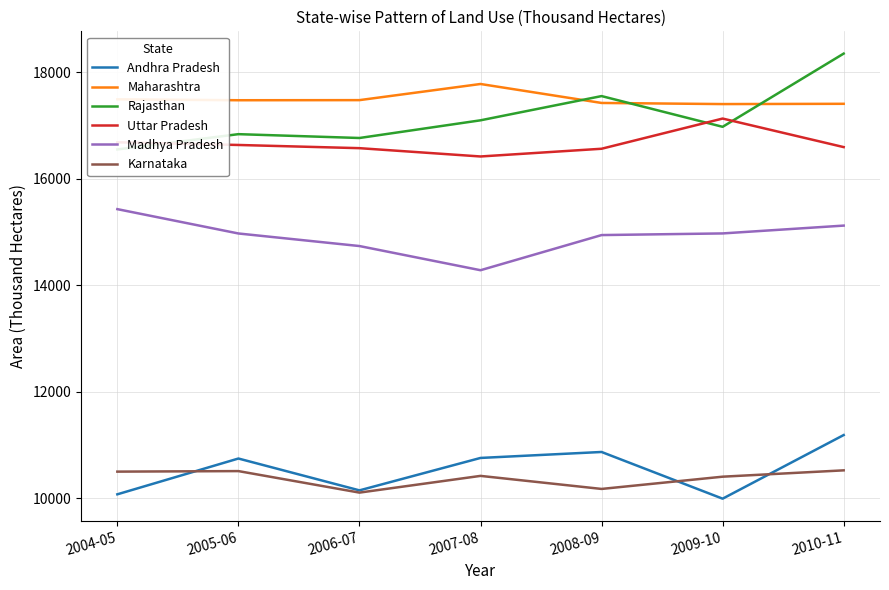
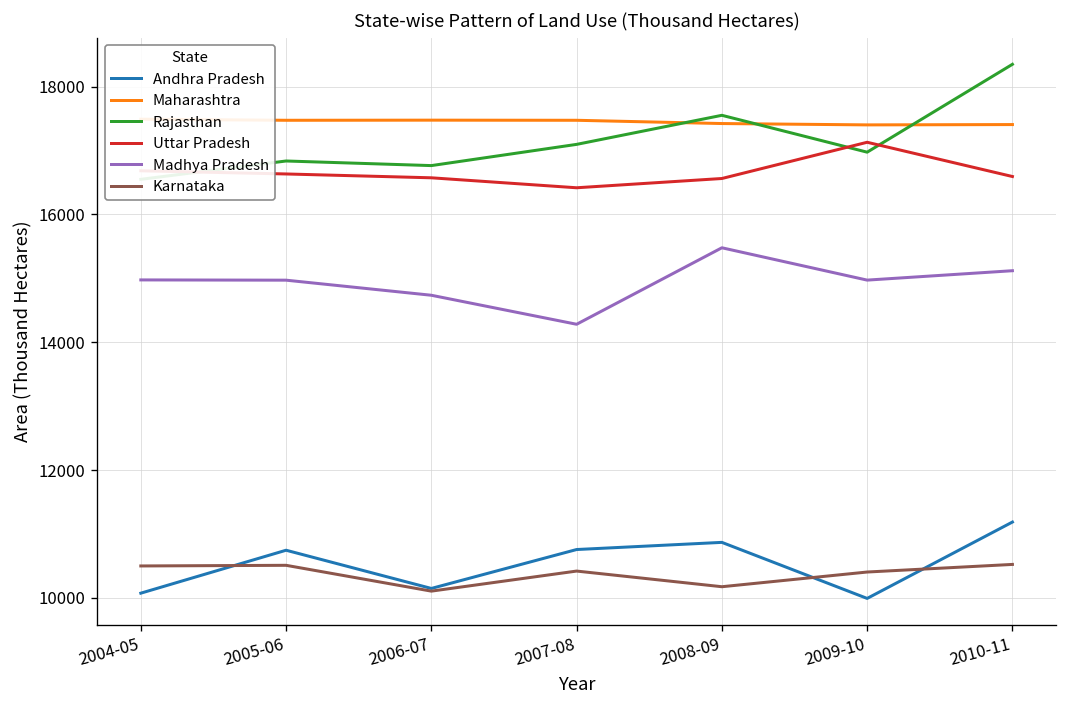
Madhya Pradesh, 2004-05: 15400 -> 15000
Maharashtra, 2007-08: 17800 -> 17500
Madhya Pradesh, 2008-09: 14900 -> 15500
